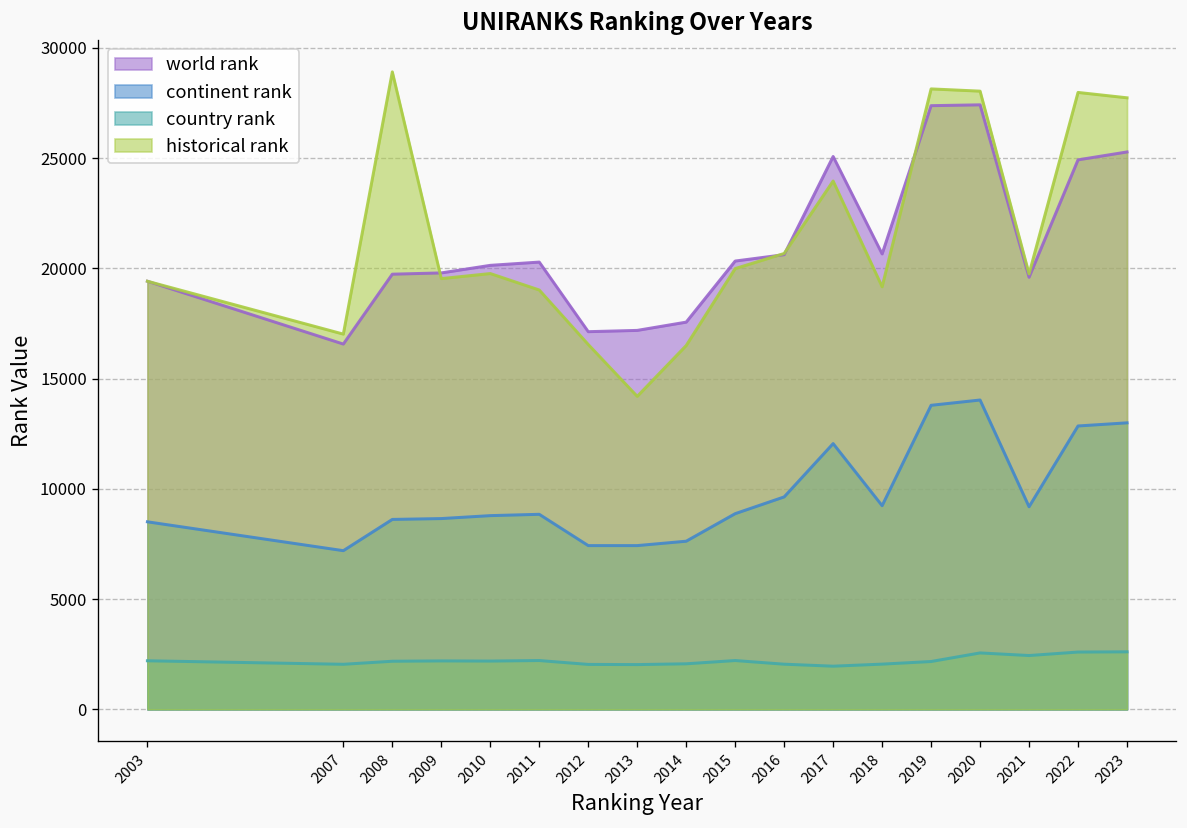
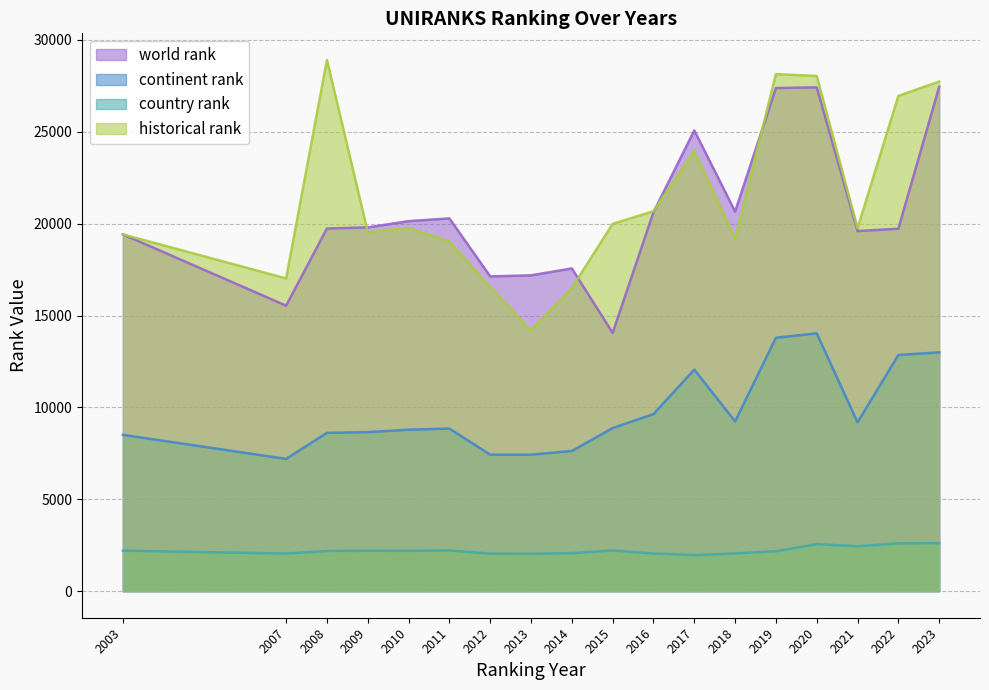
world rank, 2007: 16600 -> 15500
world rank, 2015: 20300 -> 14100
world rank, 2022: 24900 -> 19700
historical rank, 2022: 28000 -> 27000
world rank, 2023: 25300 -> 27400
